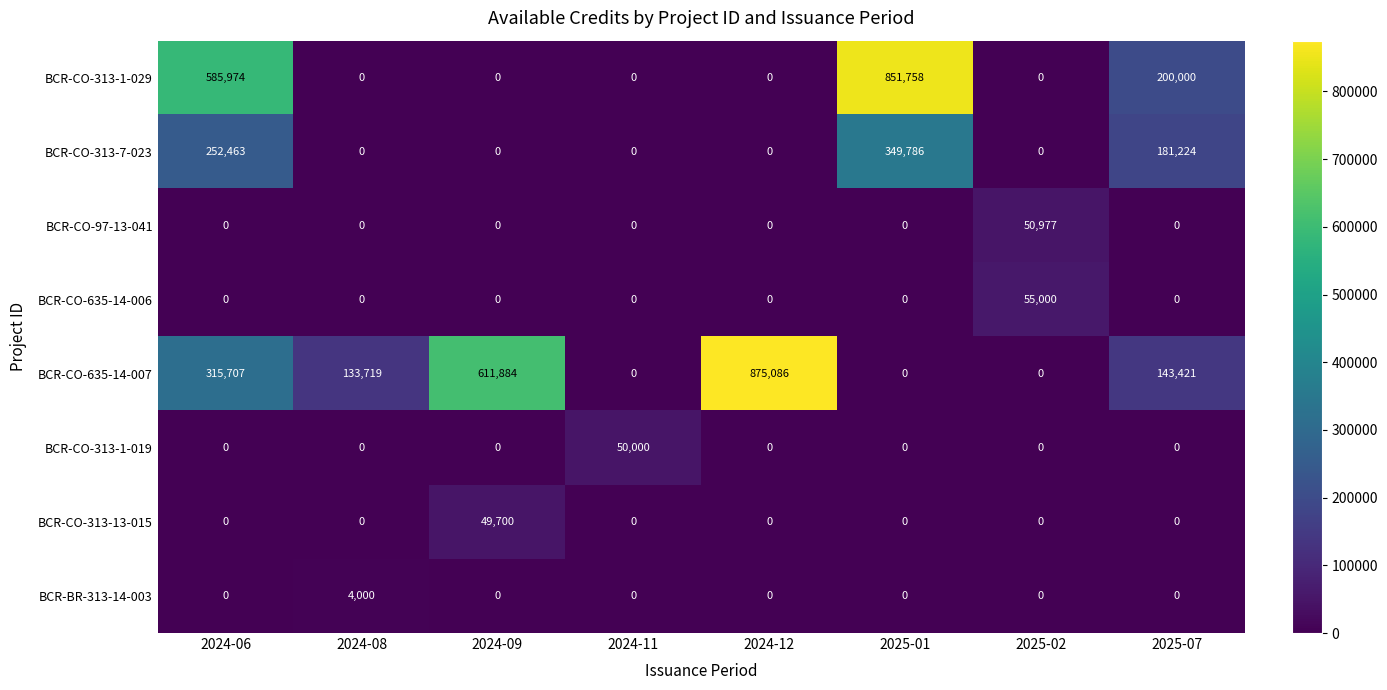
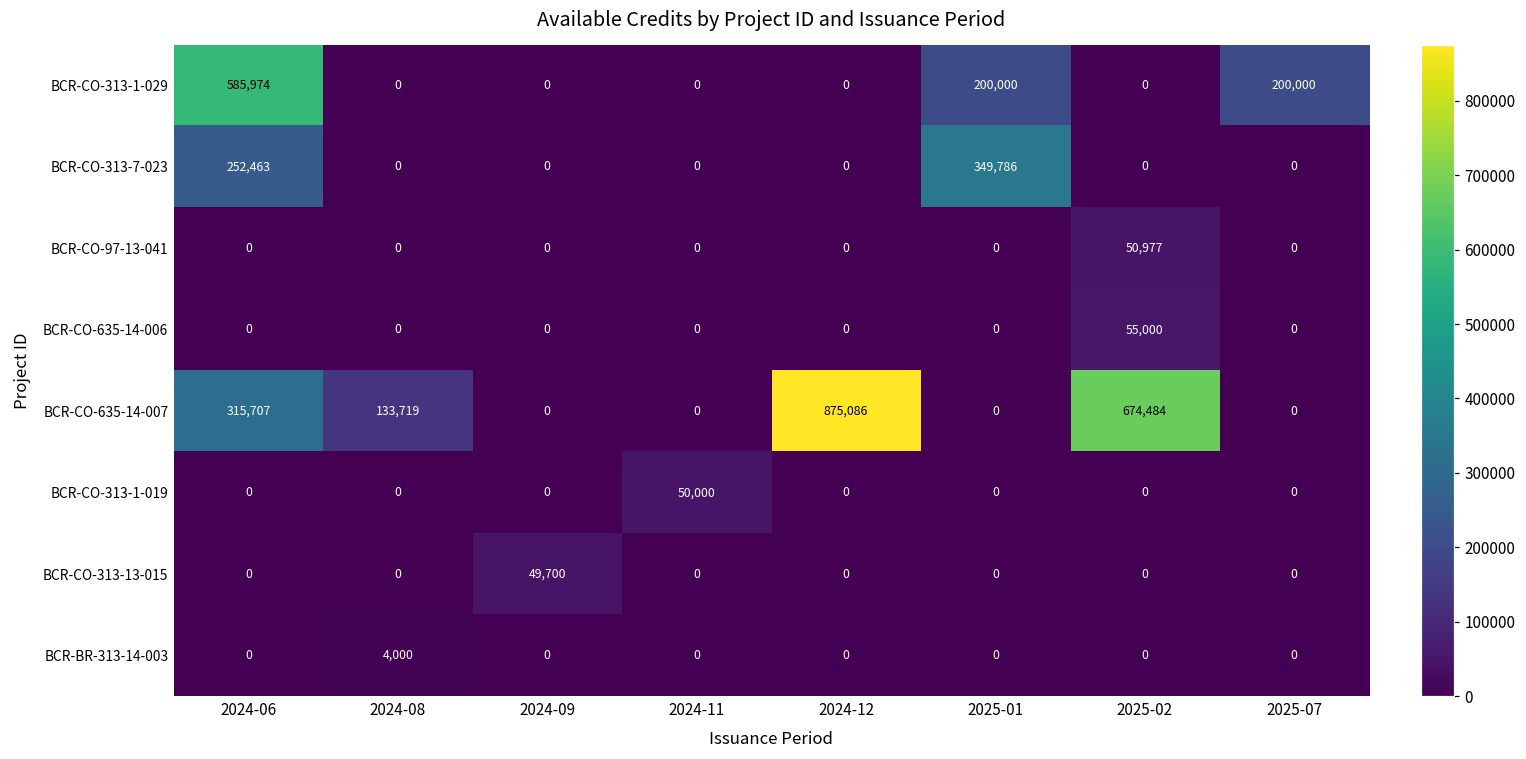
BCR-CO-313-1-029, 2025-01: 851,758 -> 200,000
BCR-CO-313-7-023, 2025-07: 181,224 -> 0
BCR-CO-635-14-007, 2024-09: 611,884 -> 0
BCR-CO-635-14-007, 2025-02: 0 -> 674,484
BCR-CO-635-14-007, 2025-07: 143,421 -> 0
